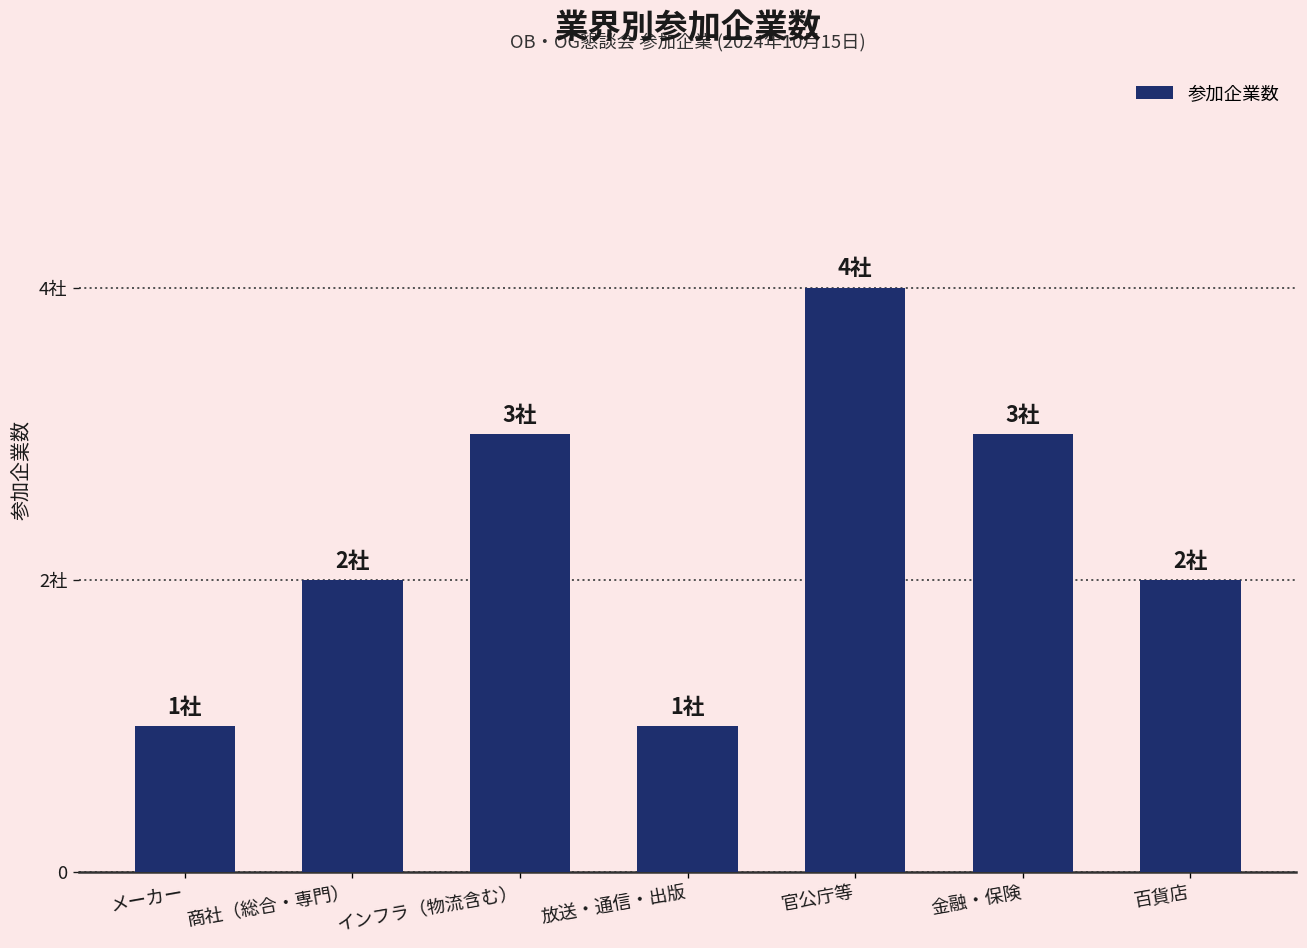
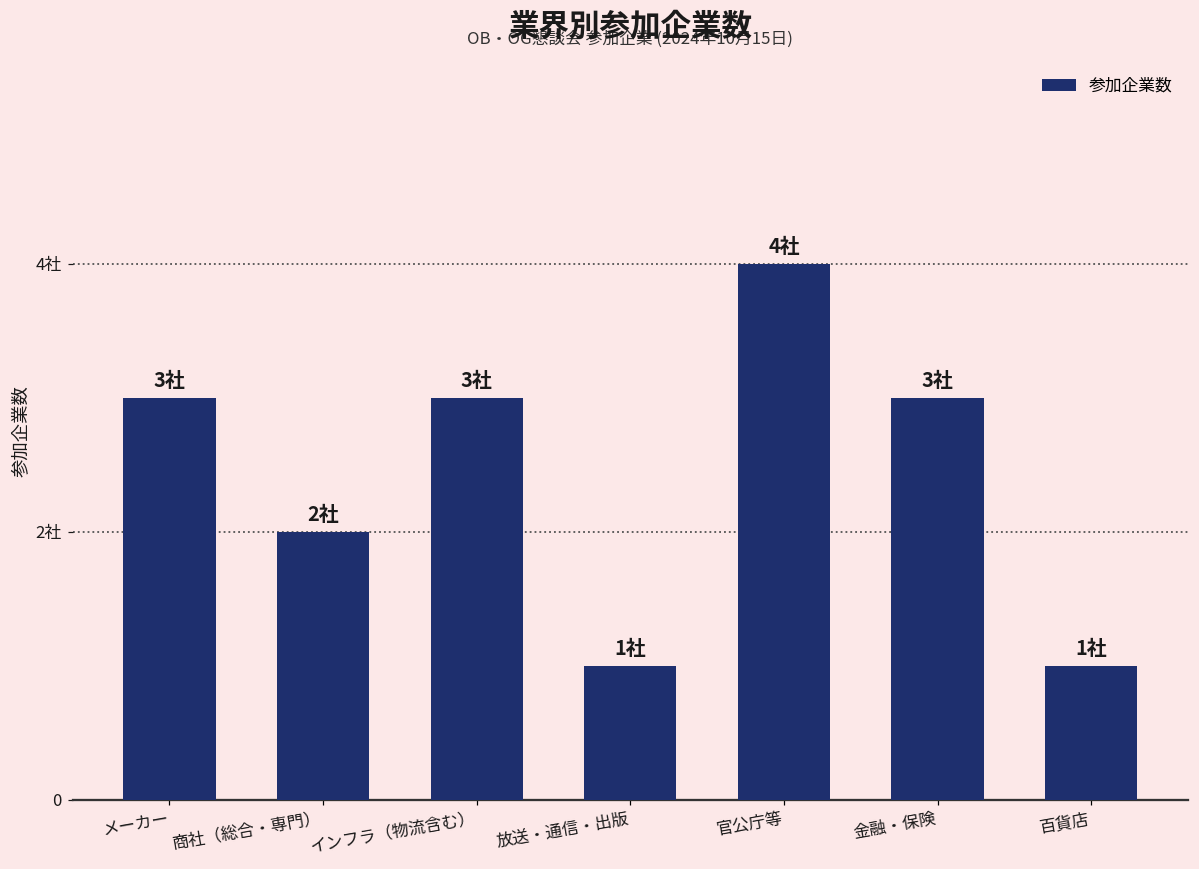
メーカー: 1社 -> 3社
百貨店: 2社 -> 1社
